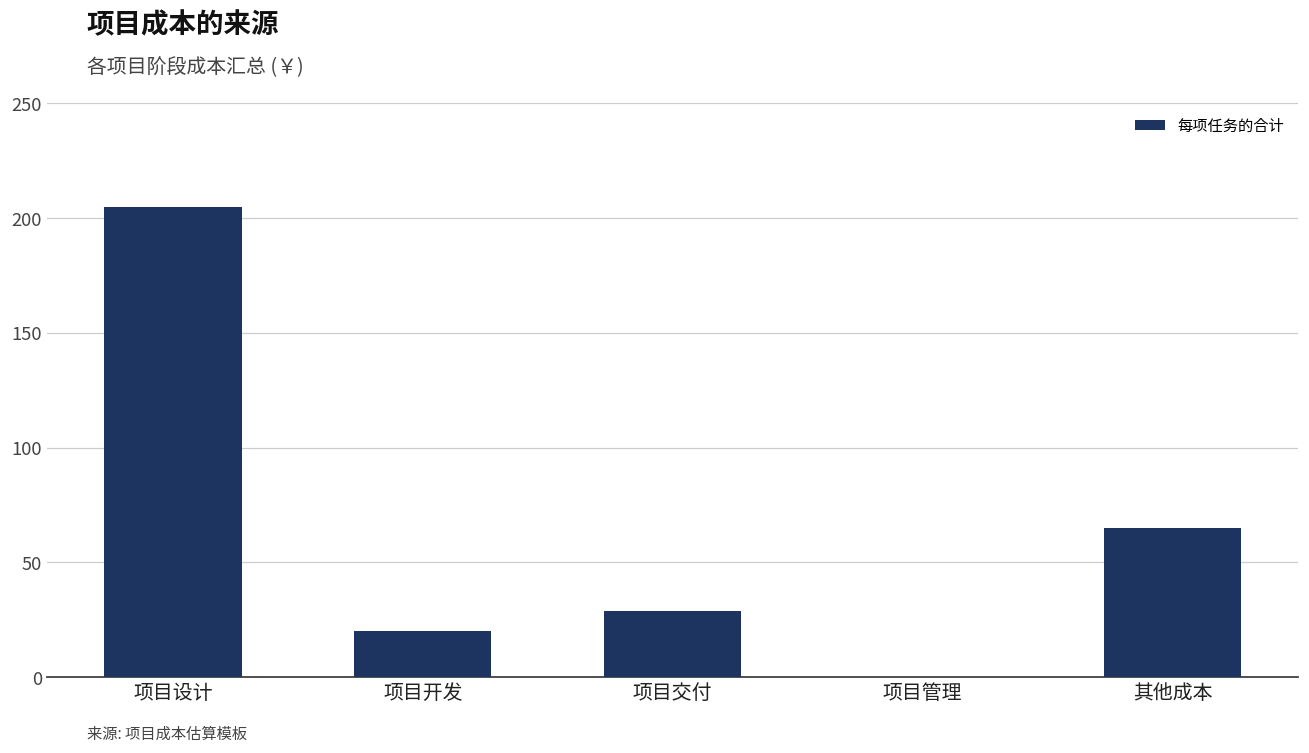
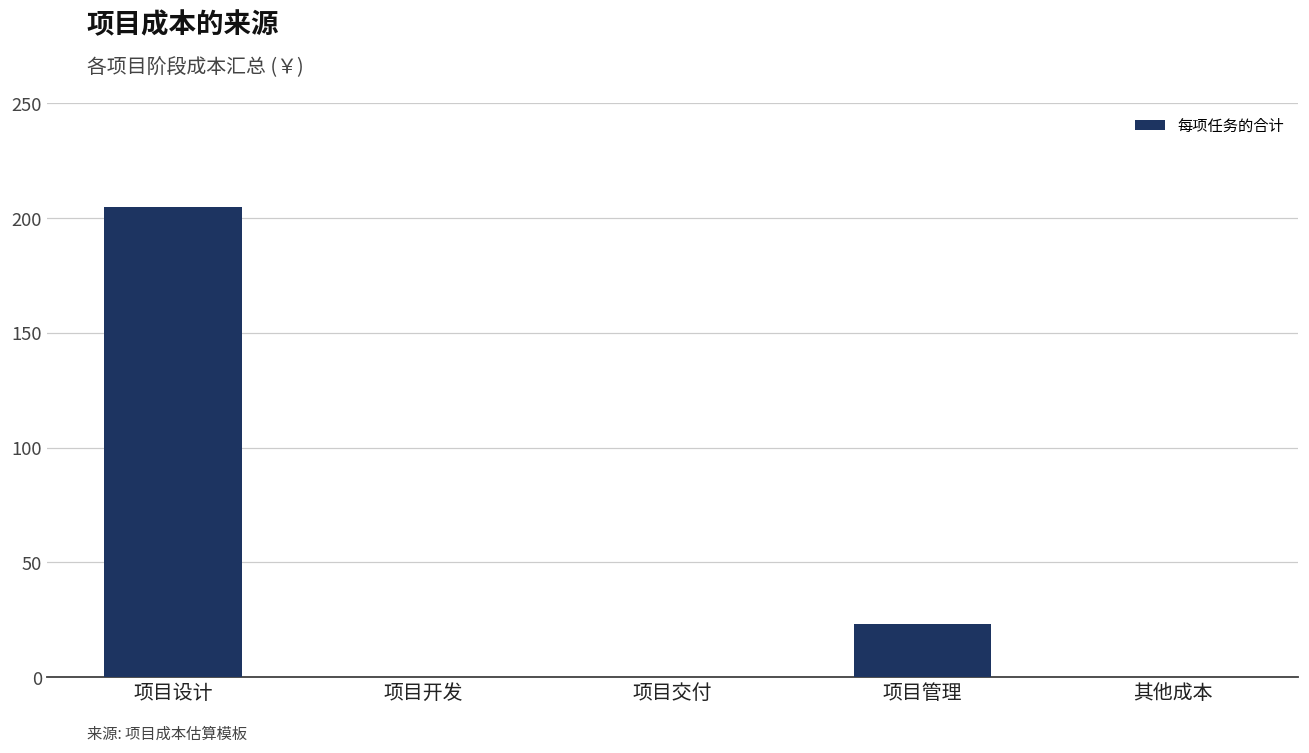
项目开发: 20 -> 0
项目交付: 29 -> 0
项目管理: 0 -> 23
其他成本: 65 -> 0
